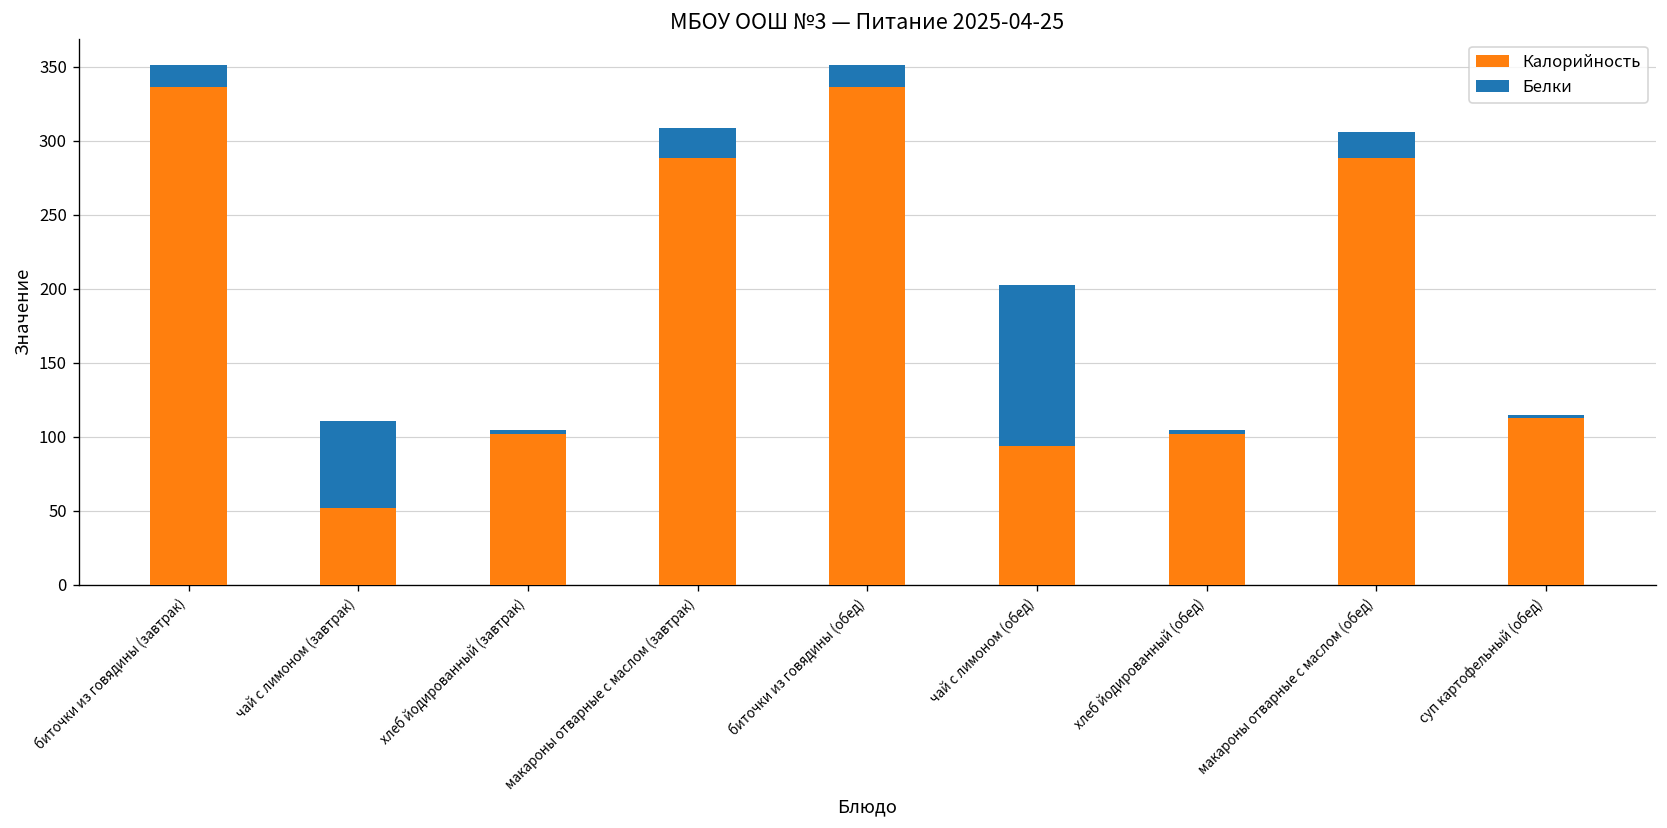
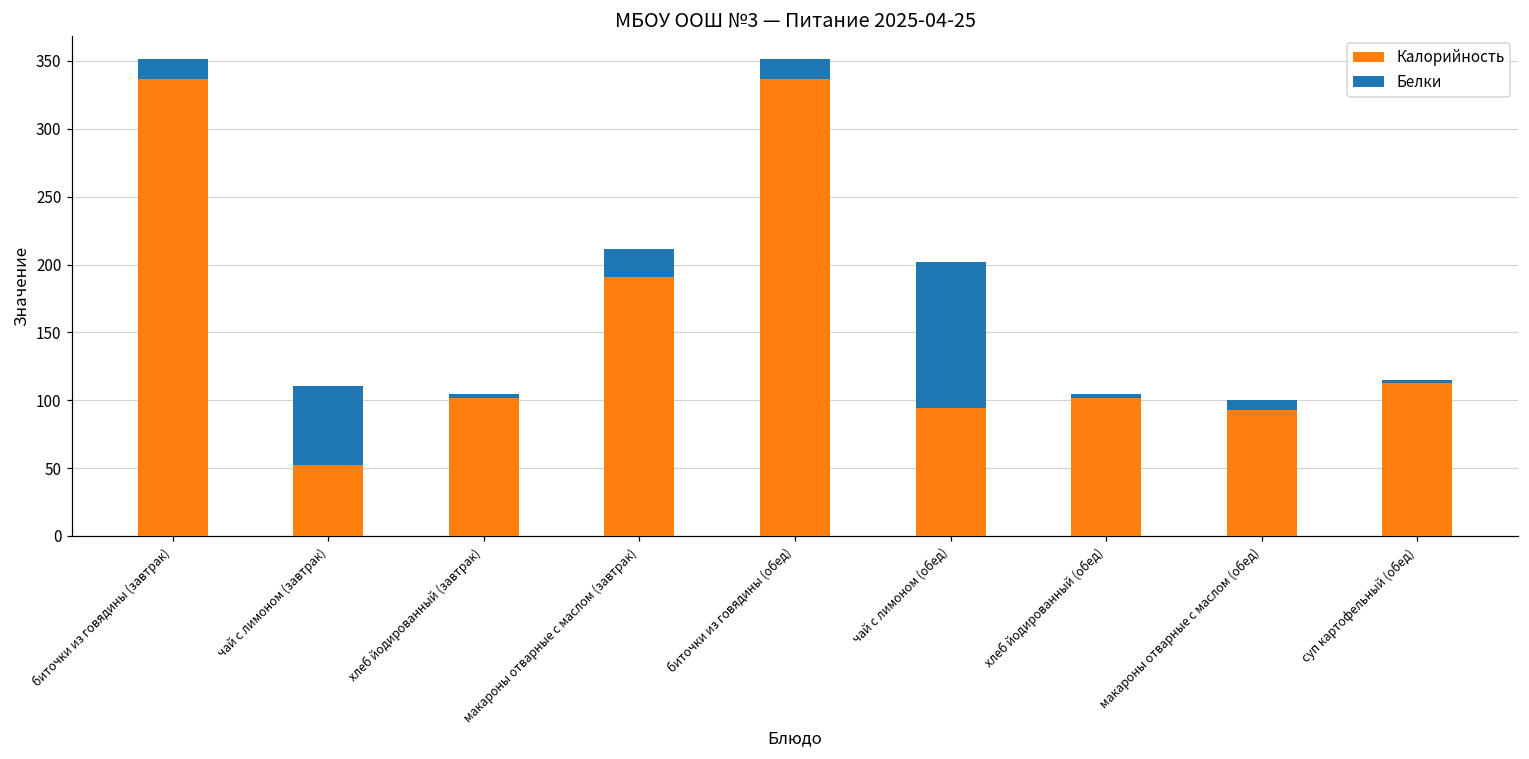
Калорийность, макароны отварные с маслом (завтрак): 288 -> 191
Калорийность, макароны отварные с маслом (обед): 288 -> 93
Белки, макароны отварные с маслом (обед): 18 -> 8
